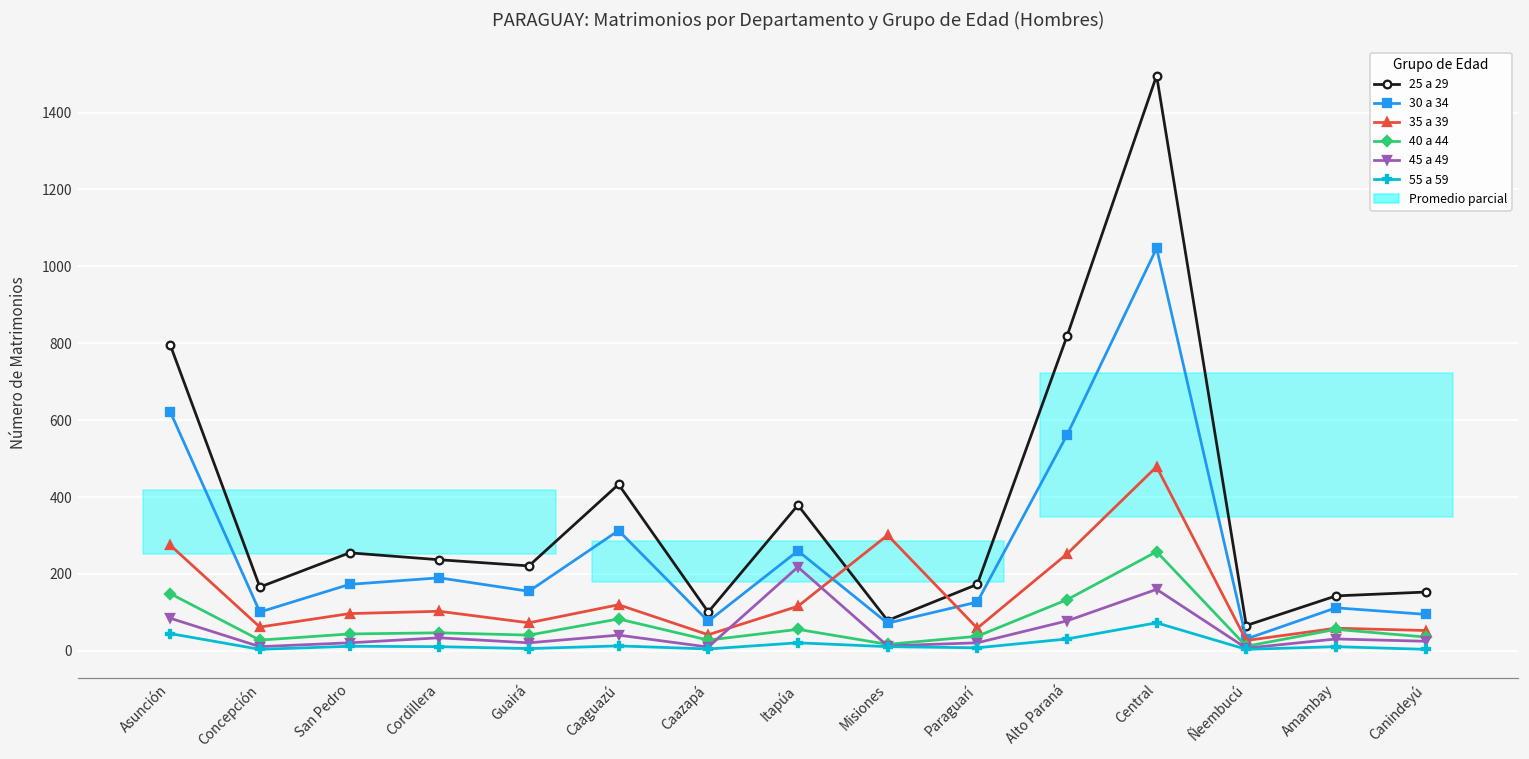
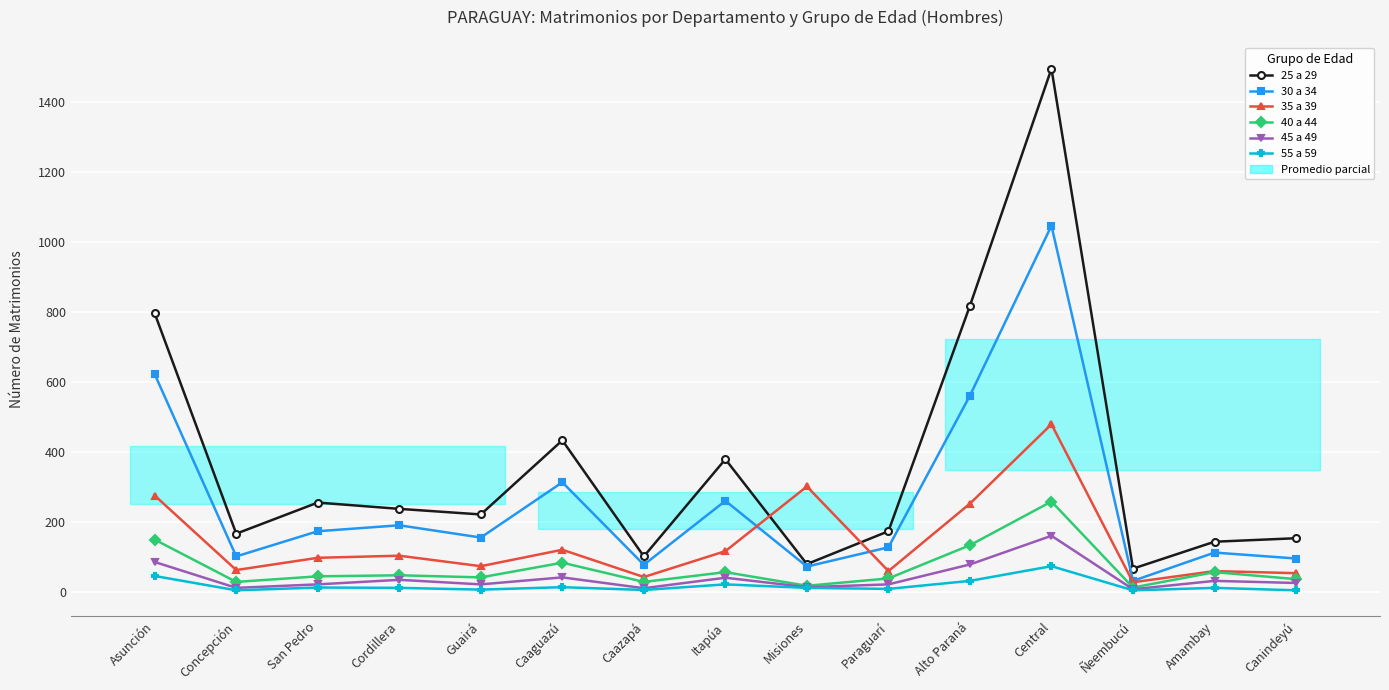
45 a 49, Itapúa: 220 -> 40
